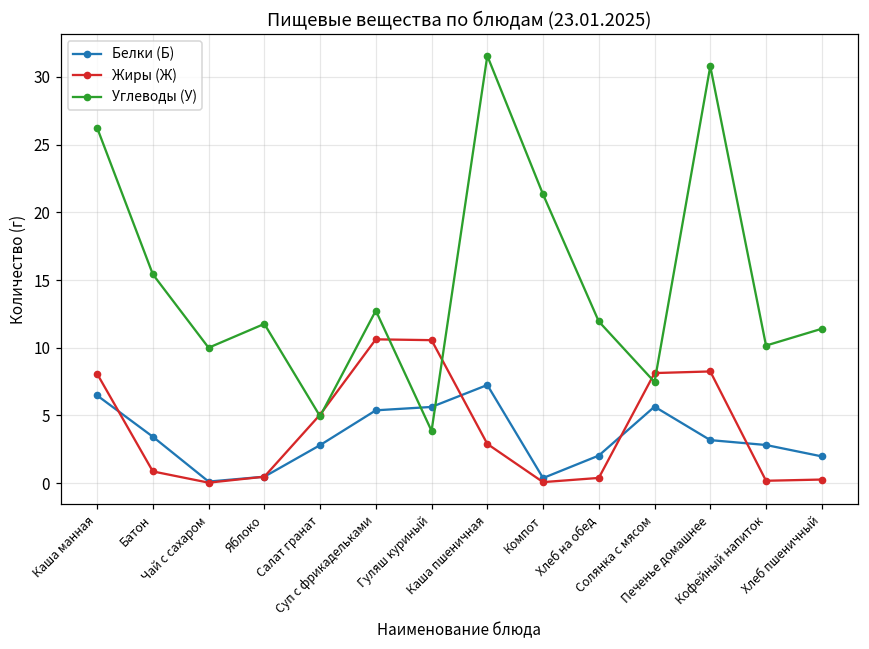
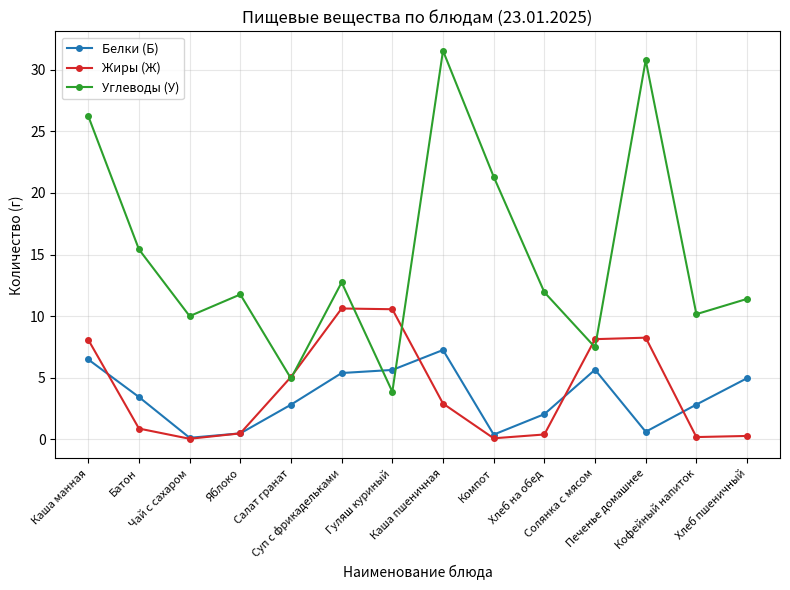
Белки (Б), Печенье домашнее: 3.2 -> 0.6
Белки (Б), Хлеб пшеничный: 2.0 -> 5.0
